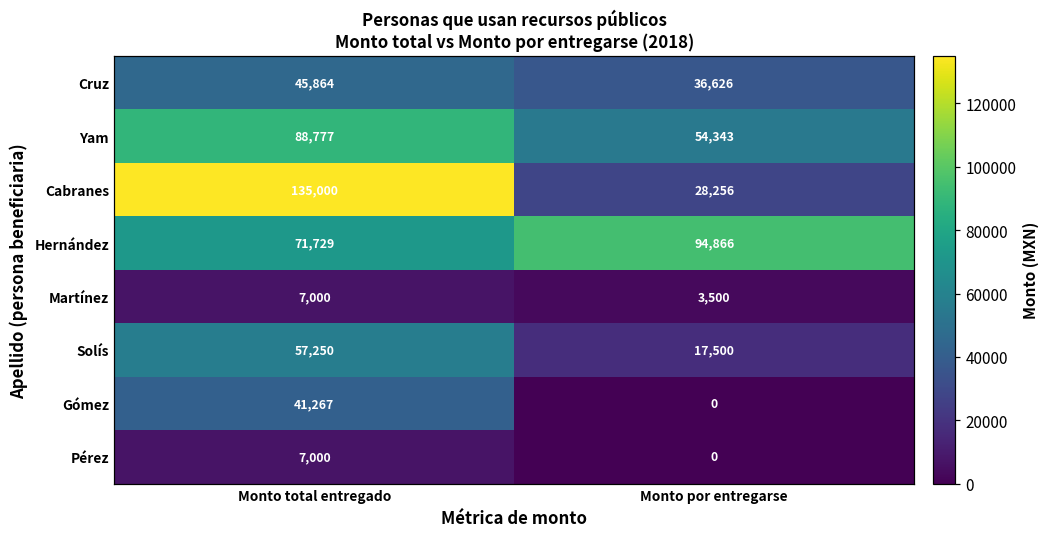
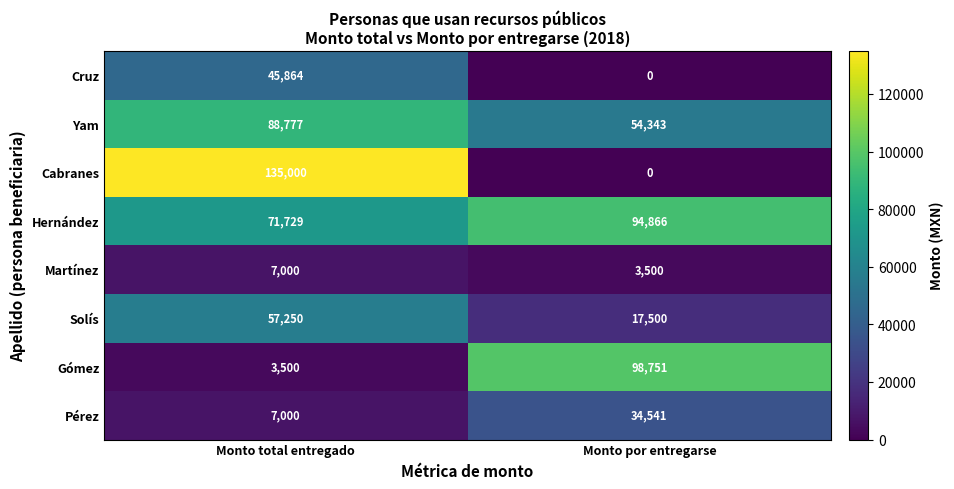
Cruz, Monto por entregarse: 36,626 -> 0
Cabranes, Monto por entregarse: 28,256 -> 0
Gómez, Monto total entregado: 41,267 -> 3,500
Gómez, Monto por entregarse: 0 -> 98,751
Pérez, Monto por entregarse: 0 -> 34,541
